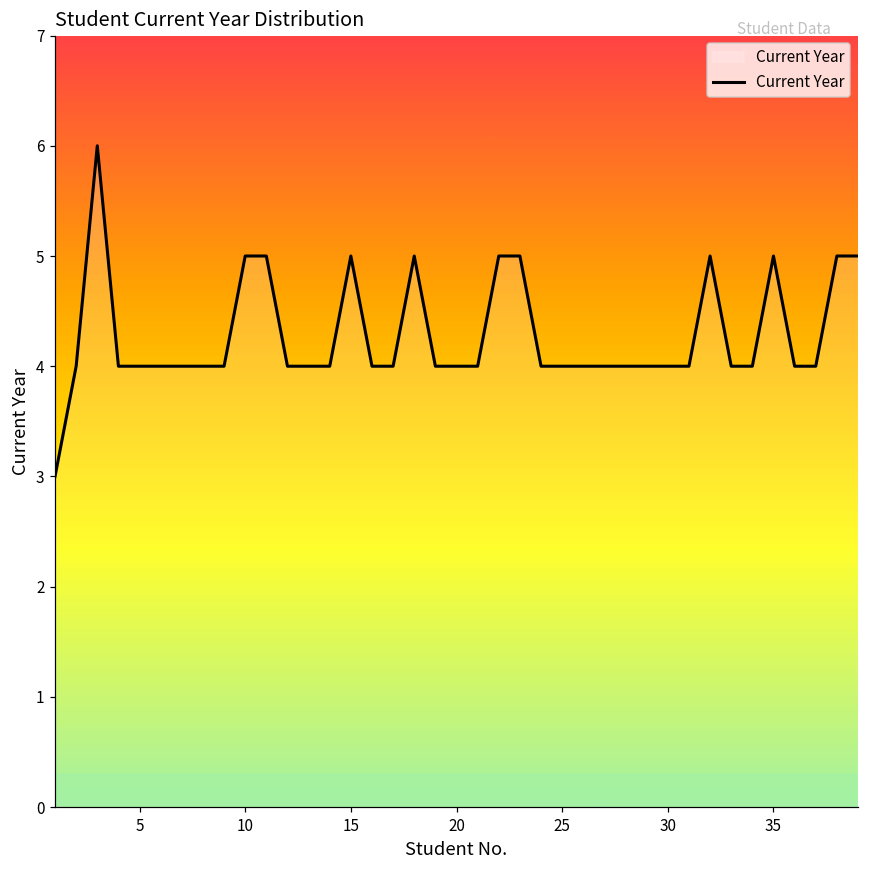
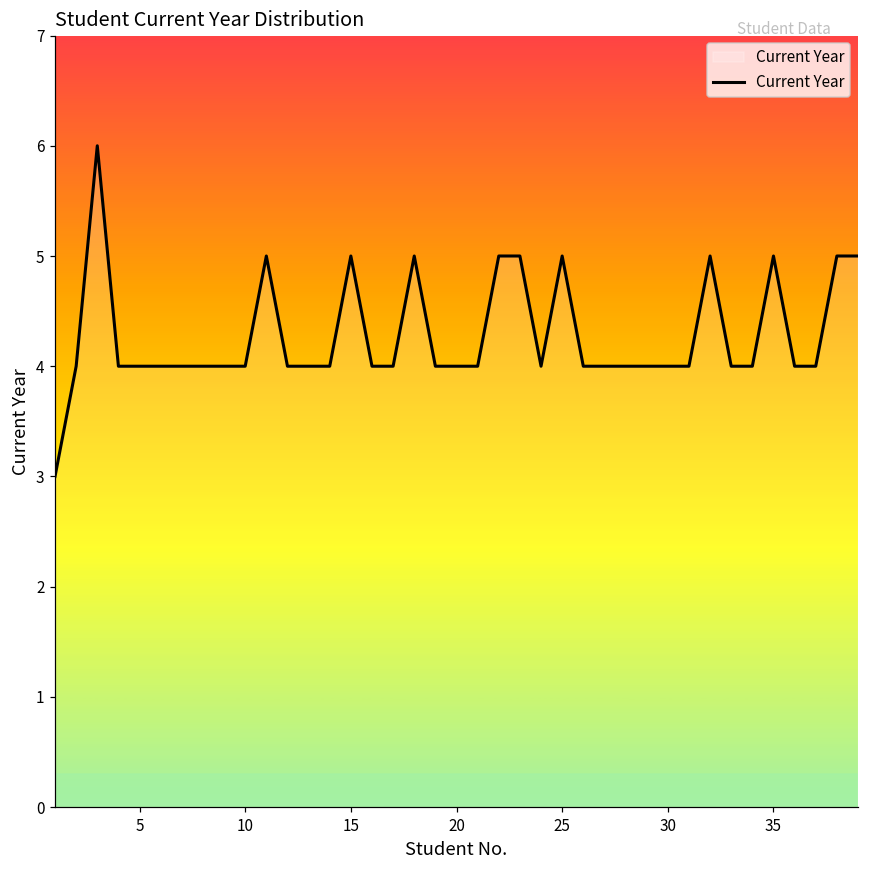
10: 5 -> 4
25: 4 -> 5
